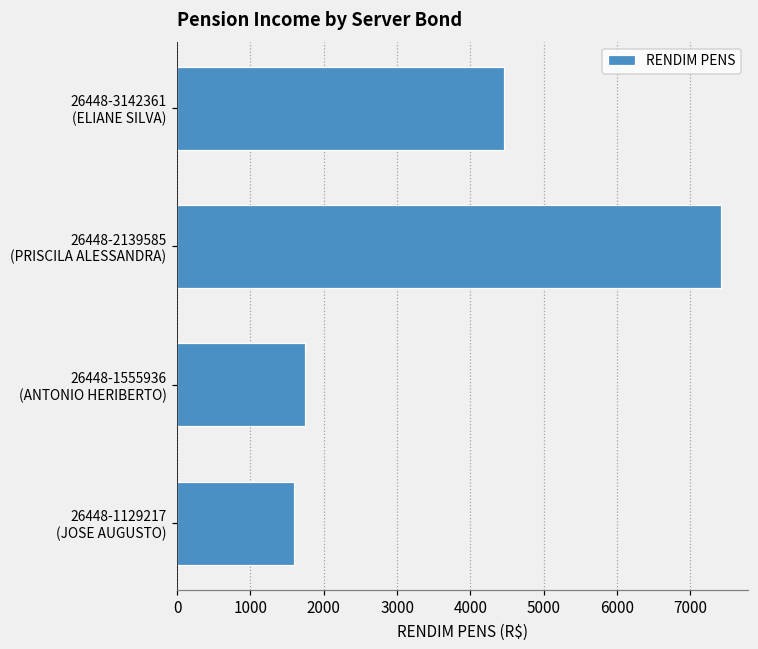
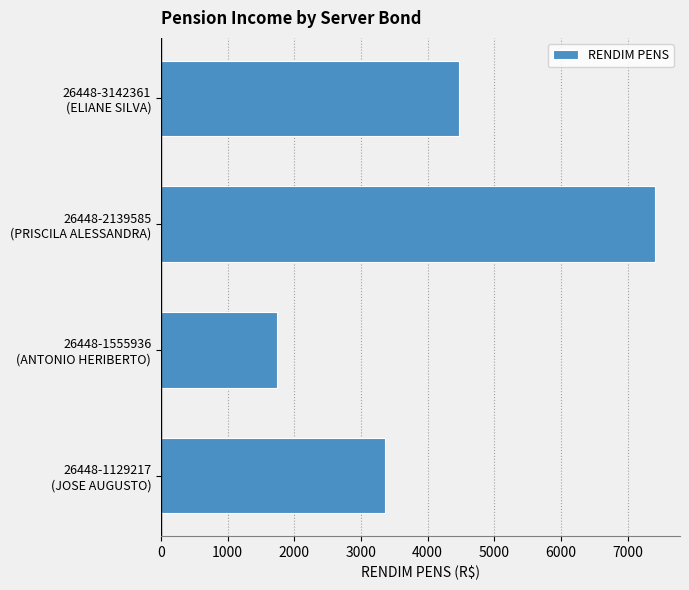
26448-1129217 (JOSE AUGUSTO): 1600 -> 3400
